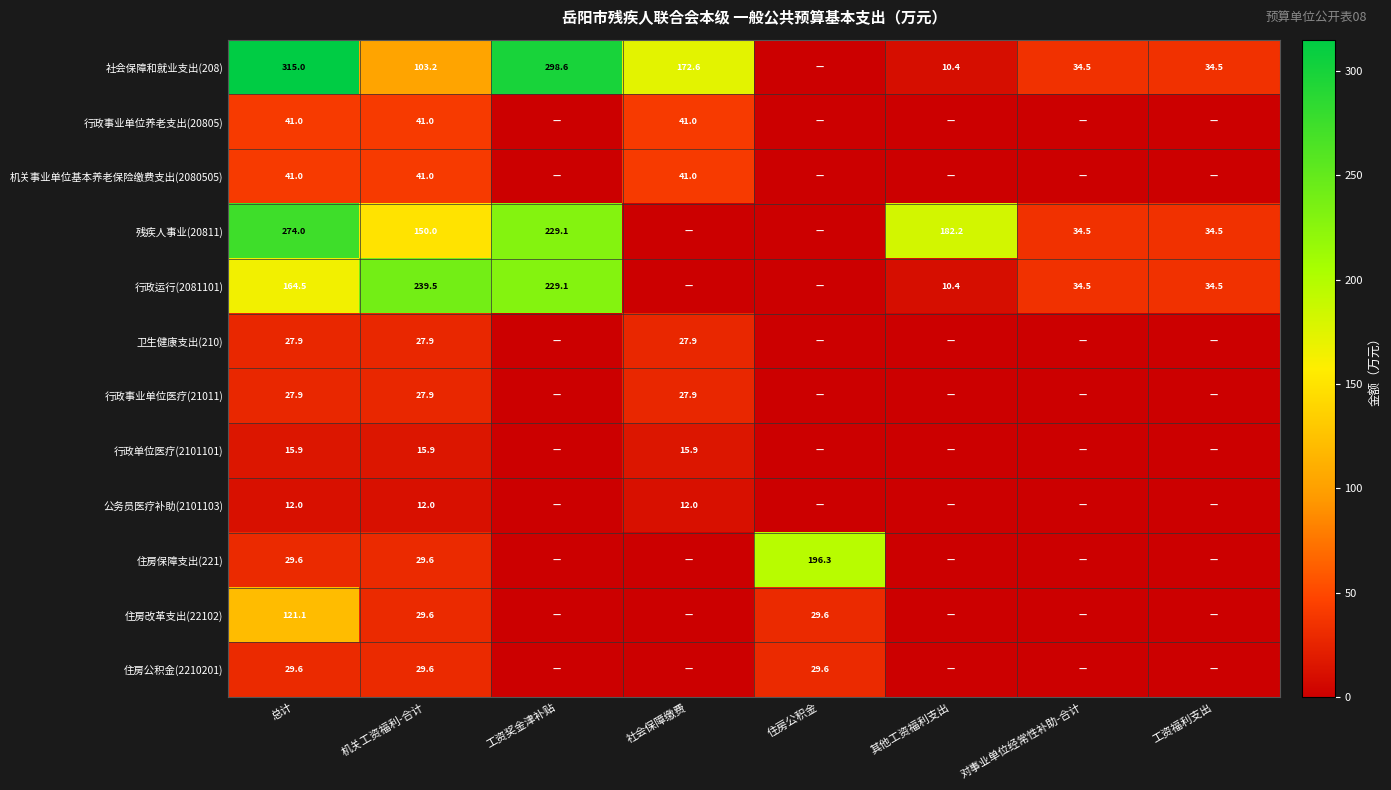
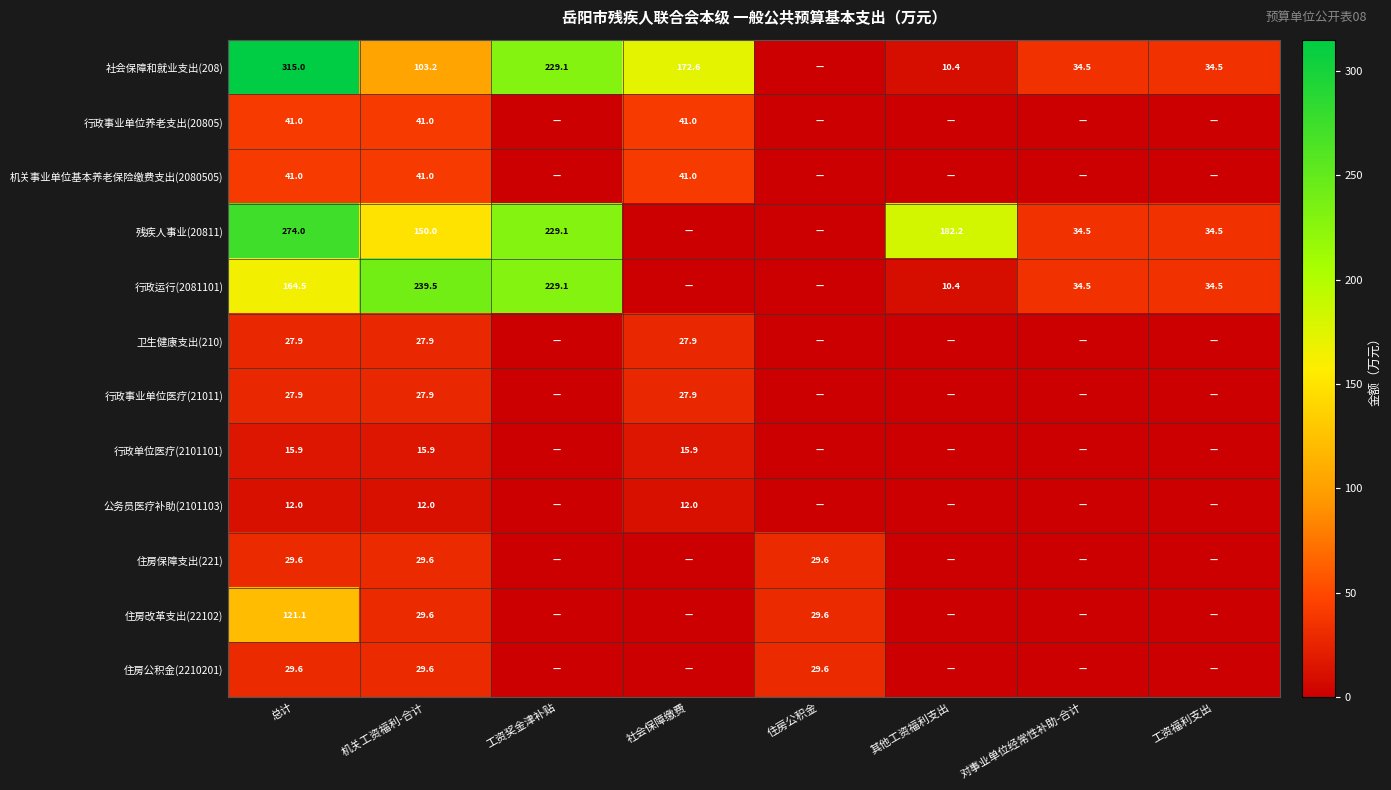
社会保障和就业支出(208), 工资奖金津补贴: 298.6 -> 229.1
住房保障支出(221), 住房公积金: 196.3 -> 29.6
